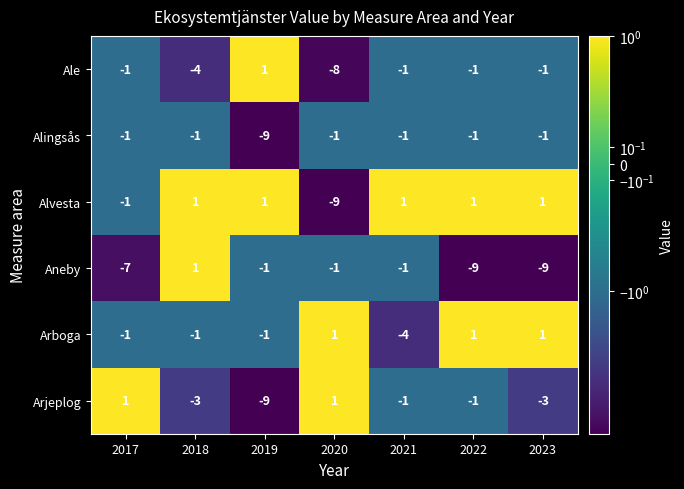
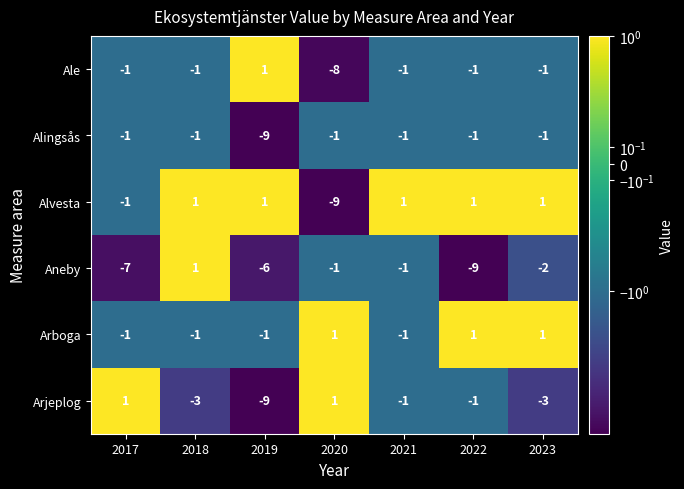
Ale, 2018: -4 -> -1
Aneby, 2019: -1 -> -6
Aneby, 2023: -9 -> -2
Arboga, 2021: -4 -> -1
